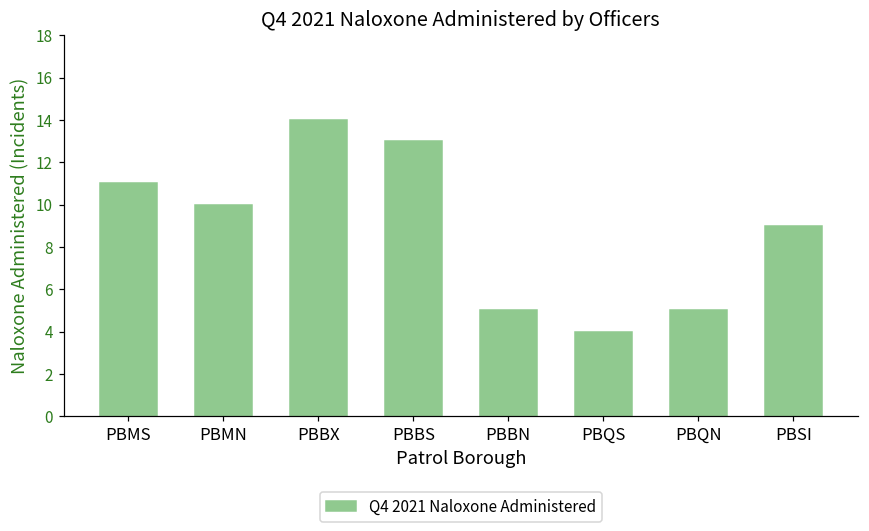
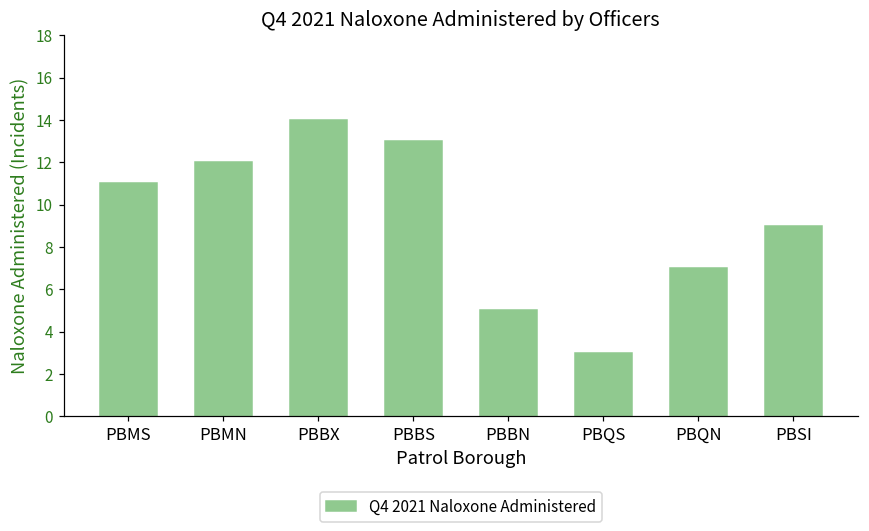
PBMN: 10 -> 12
PBQS: 4 -> 3
PBQN: 5 -> 7
